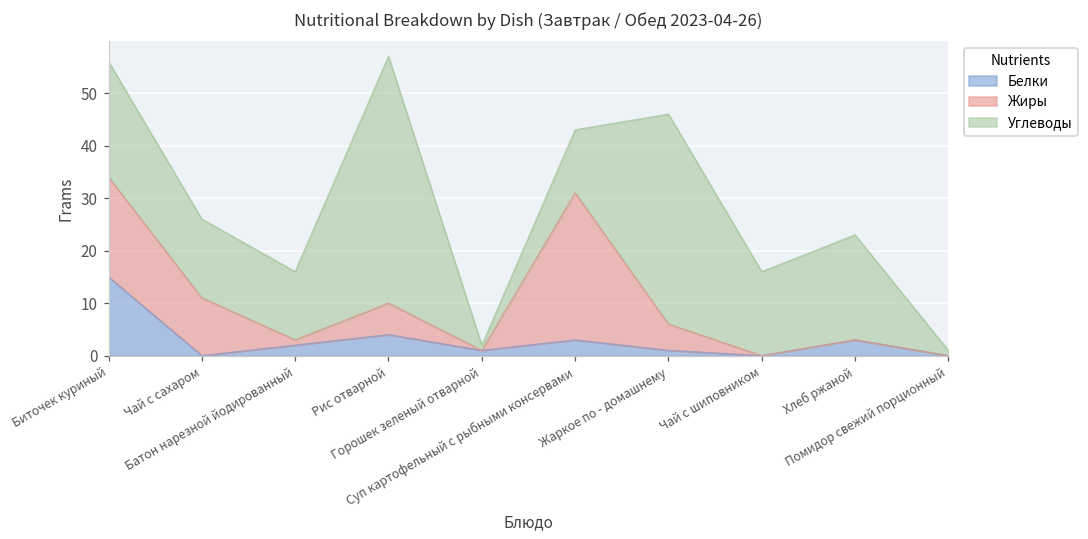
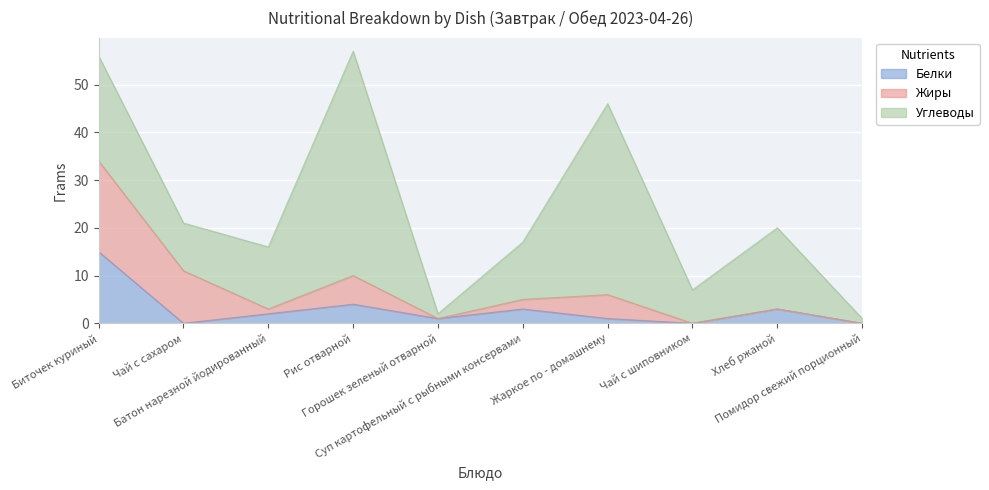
Углеводы, Чай с сахаром: 15 -> 10
Жиры, Суп картофельный с рыбными консервами: 28 -> 2
Углеводы, Чай с шиповником: 16 -> 7
Углеводы, Хлеб ржаной: 20 -> 17
